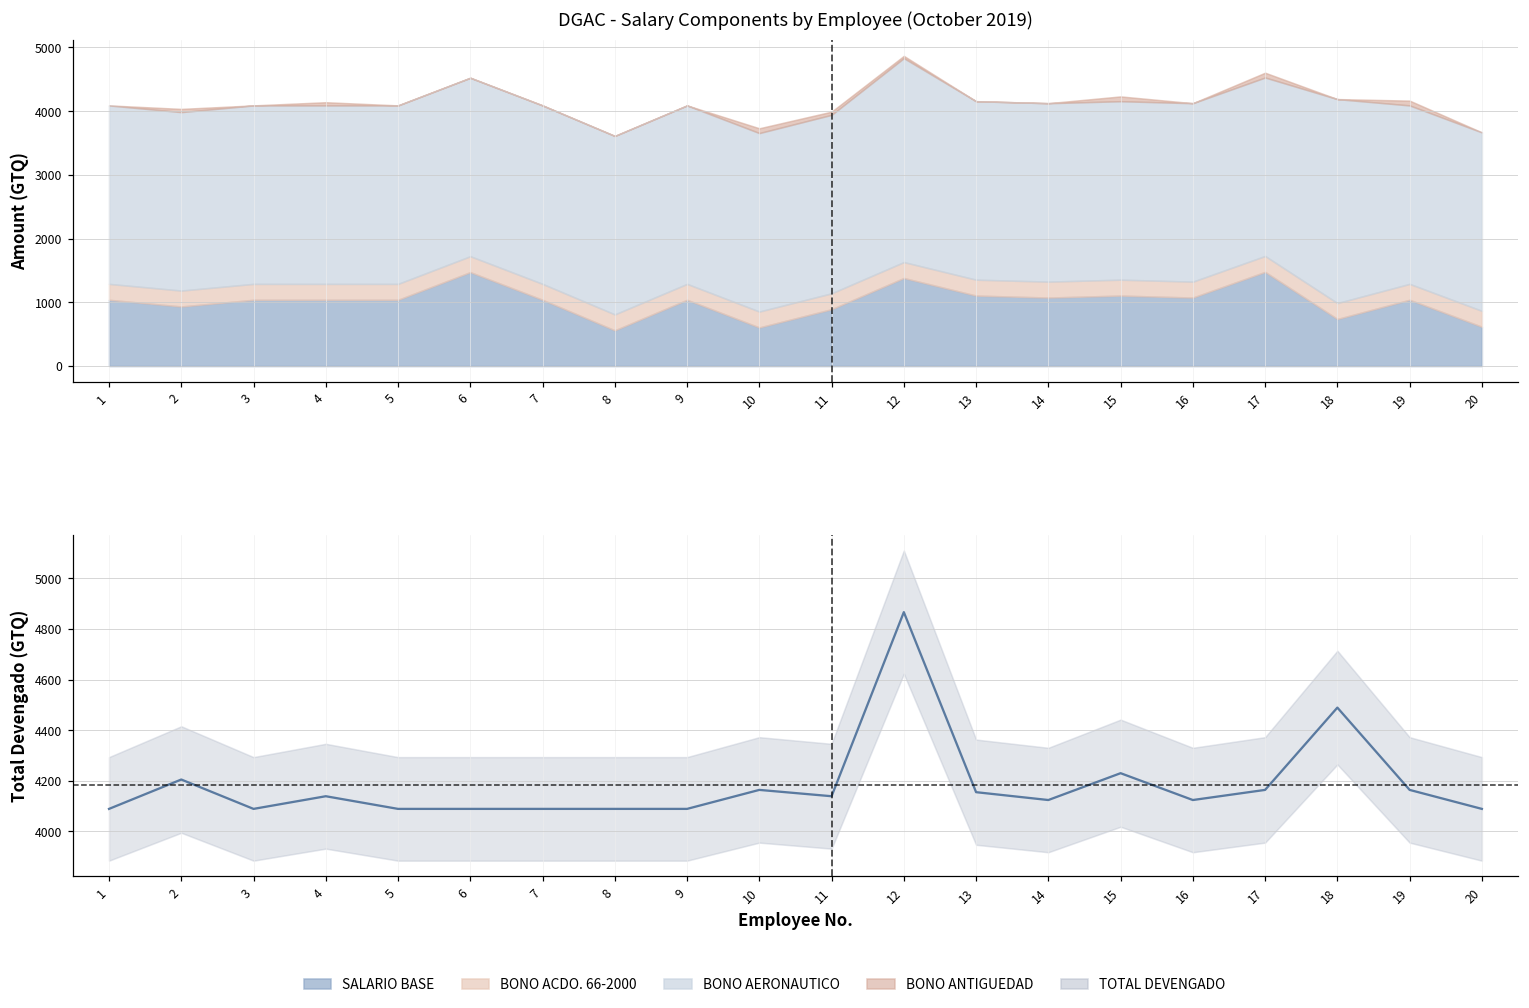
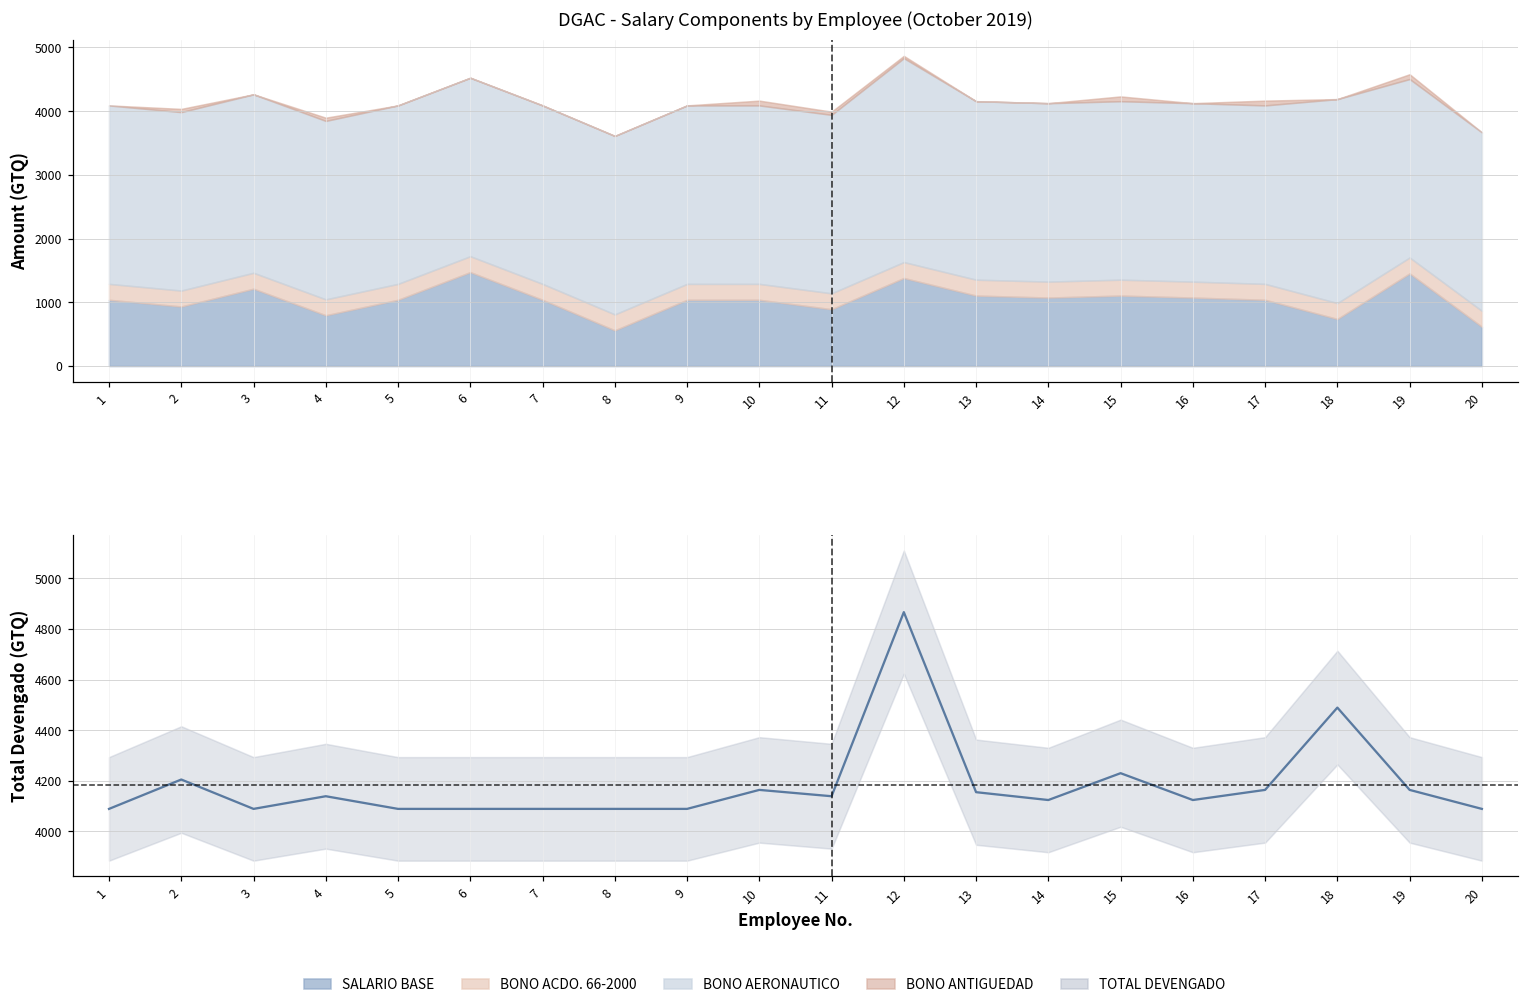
DGAC - Salary Components by Employee (October 2019), SALARIO BASE, 3: 1000 -> 1200
DGAC - Salary Components by Employee (October 2019), SALARIO BASE, 4: 1000 -> 800
DGAC - Salary Components by Employee (October 2019), SALARIO BASE, 10: 600 -> 1000
DGAC - Salary Components by Employee (October 2019), SALARIO BASE, 17: 1500 -> 1000
DGAC - Salary Components by Employee (October 2019), SALARIO BASE, 19: 1000 -> 1500
